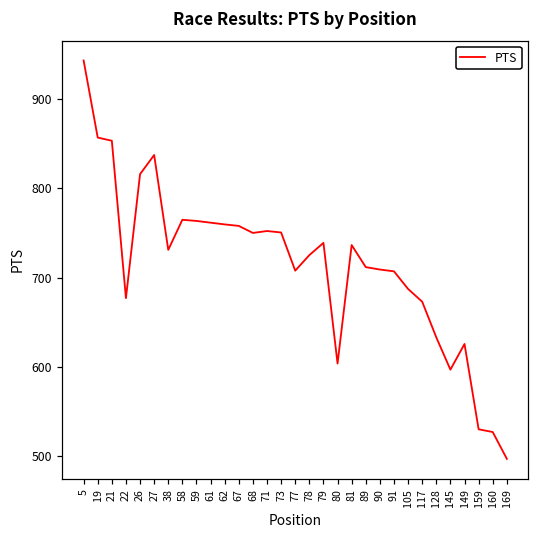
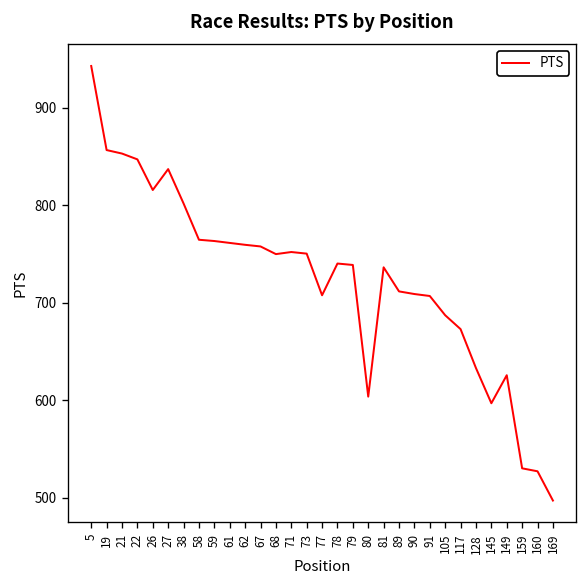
22: 680 -> 850
38: 730 -> 800
78: 730 -> 740
